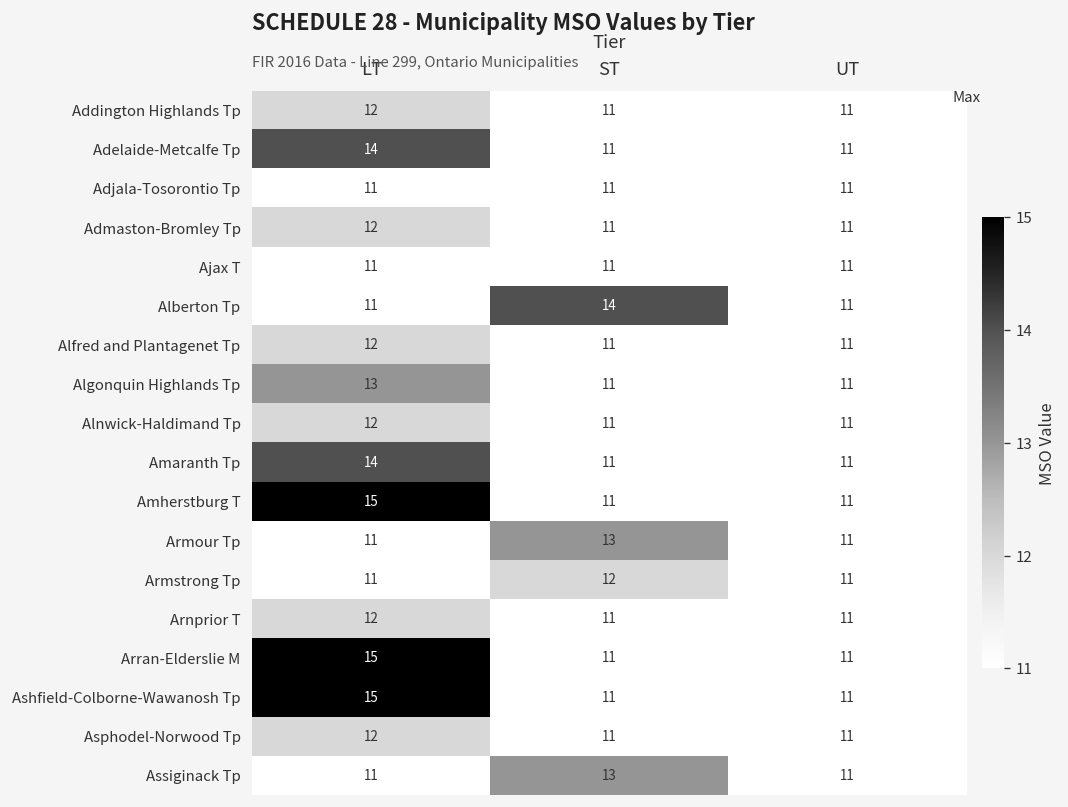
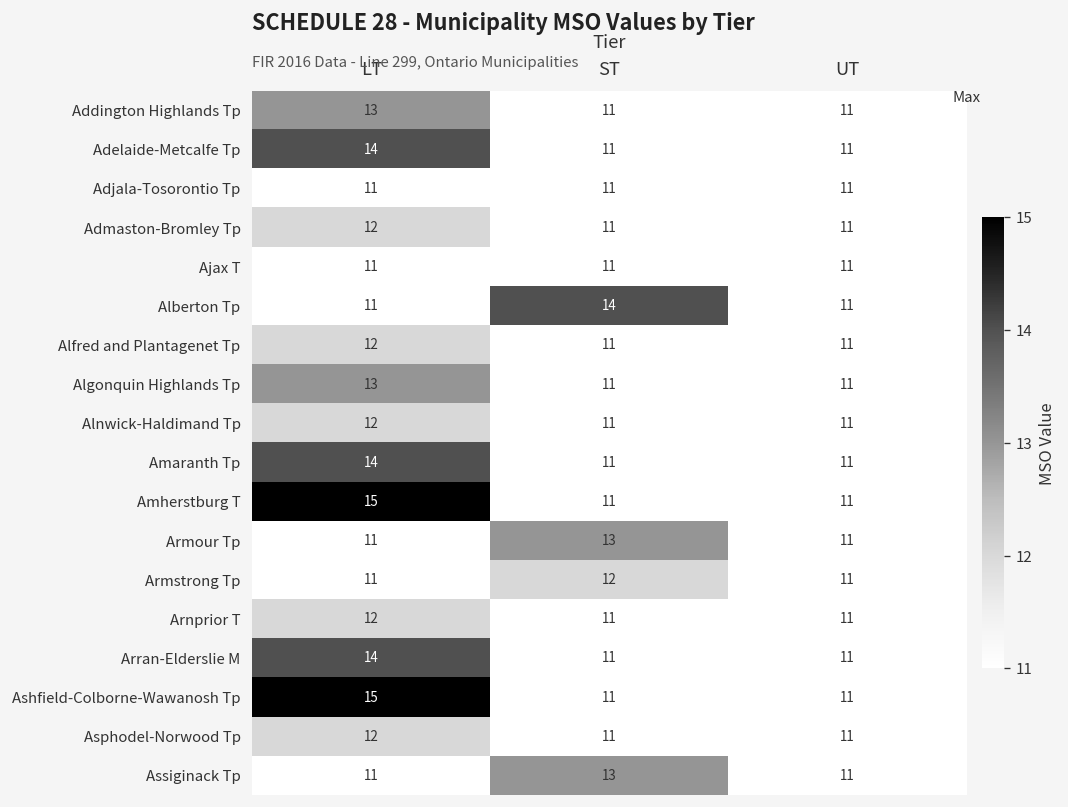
Addington Highlands Tp, LT: 12 -> 13
Arran-Elderslie M, LT: 15 -> 14
